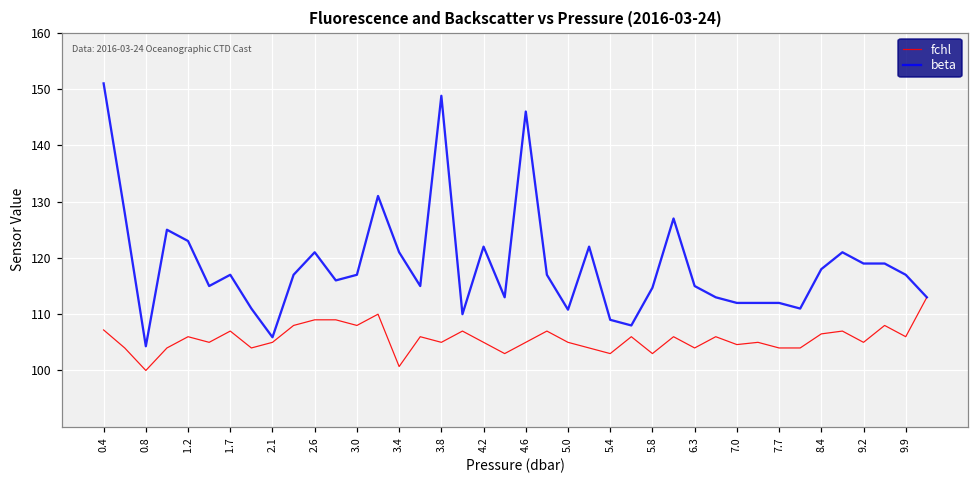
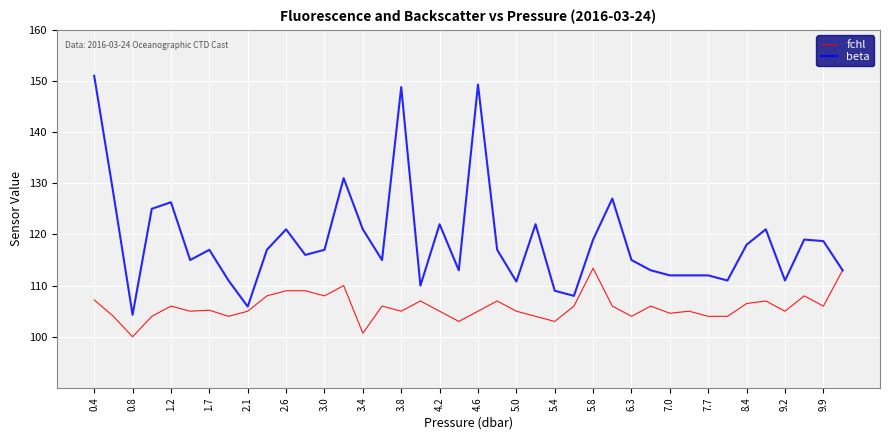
beta, 1.2: 123 -> 126
fchl, 1.7: 107 -> 105
beta, 4.6: 146 -> 149
fchl, 5.8: 103 -> 113
beta, 5.8: 115 -> 119
beta, 9.2: 119 -> 111
beta, 9.9: 117 -> 119
